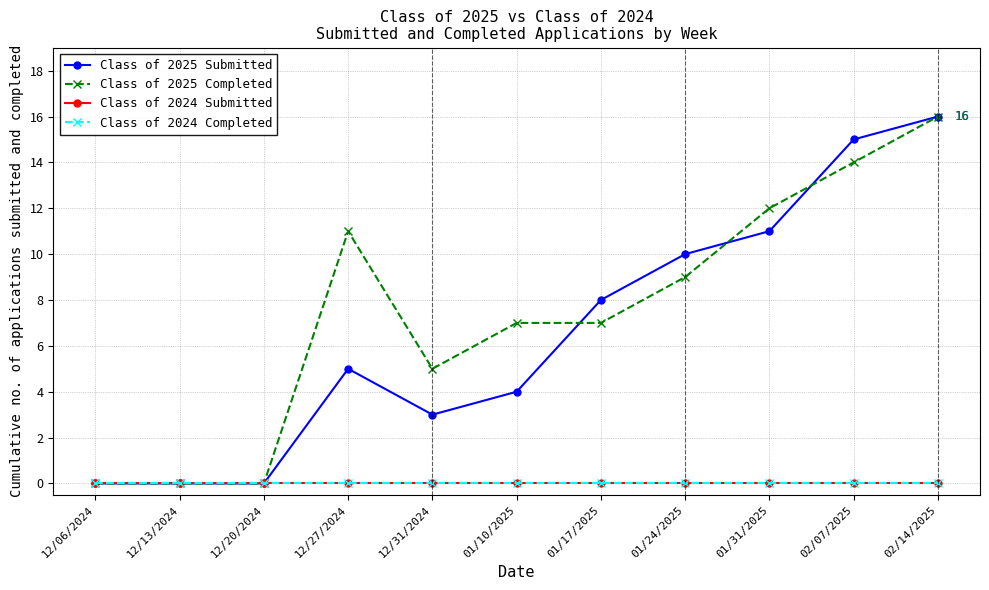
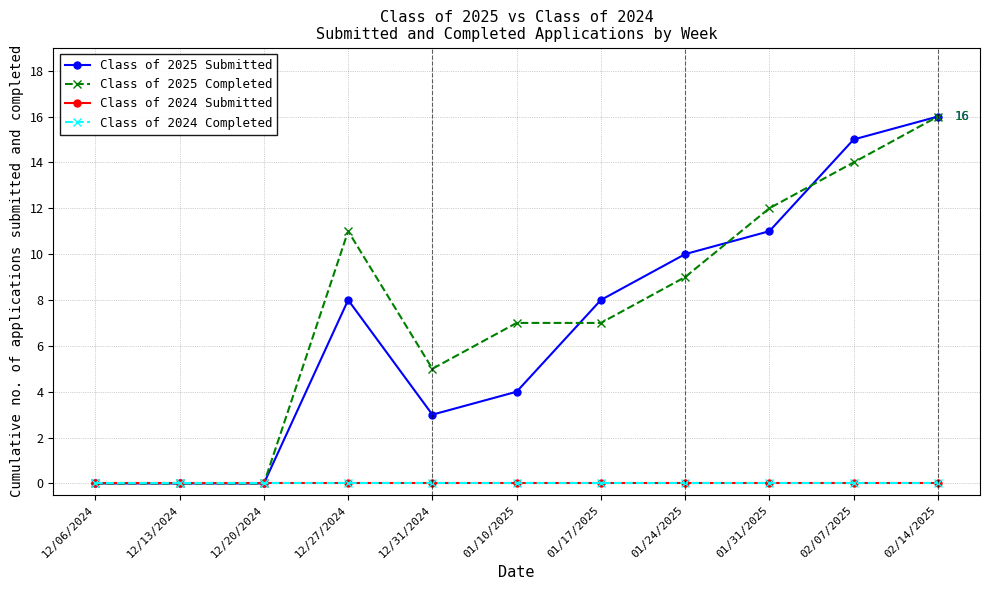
Class of 2025 Submitted, 12/27/2024: 5 -> 8
